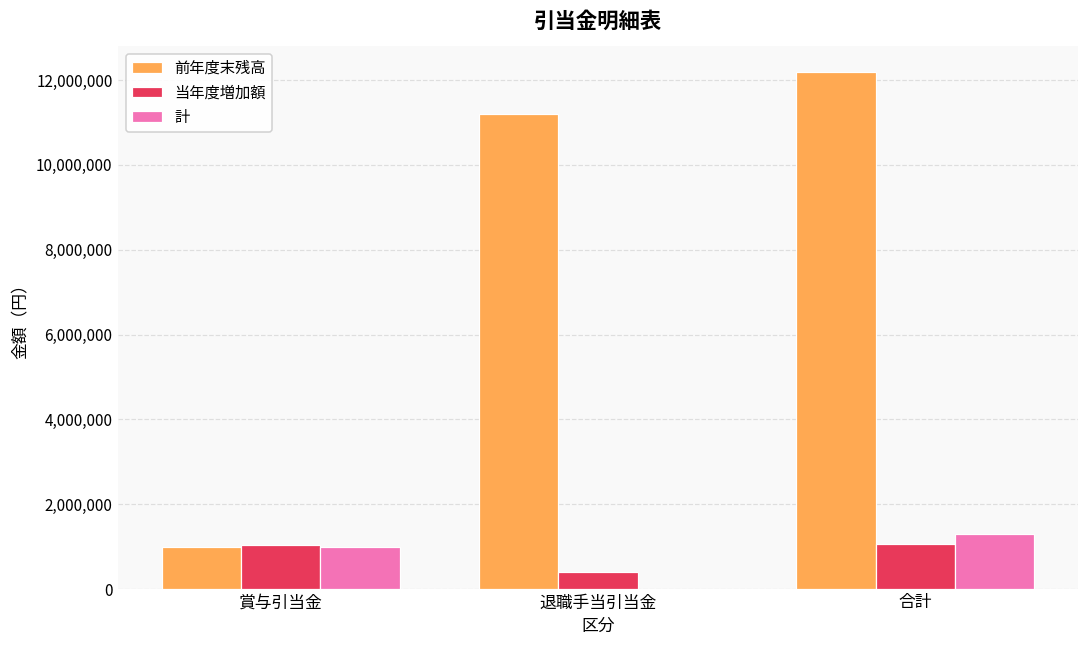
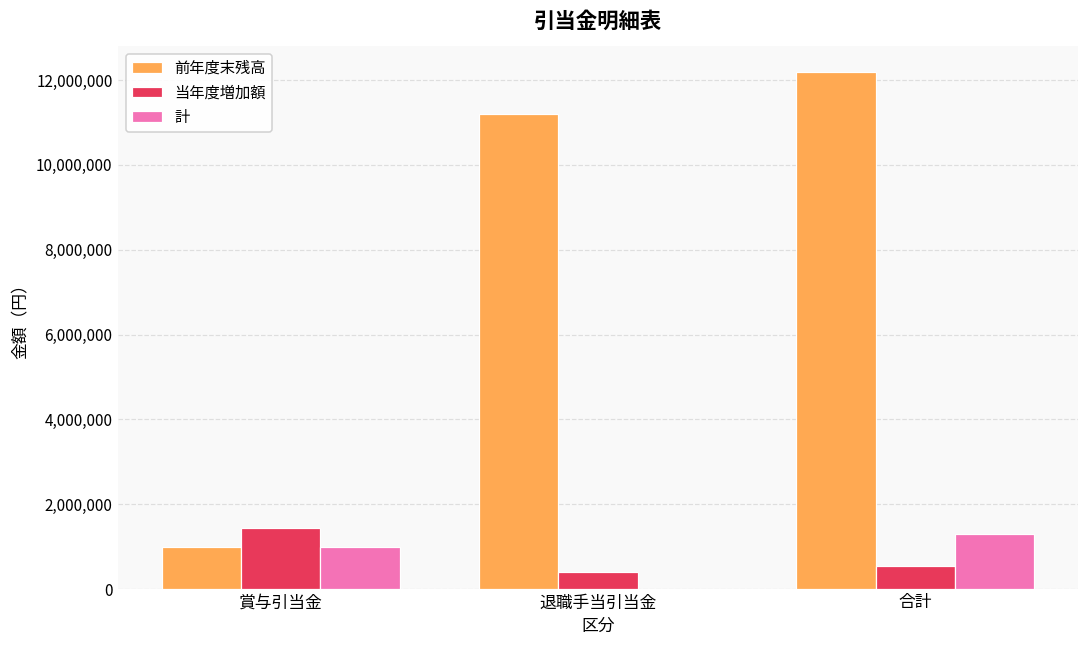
当年度増加額, 賞与引当金: 1,000,000 -> 1,400,000
当年度増加額, 合計: 1,100,000 -> 600,000
